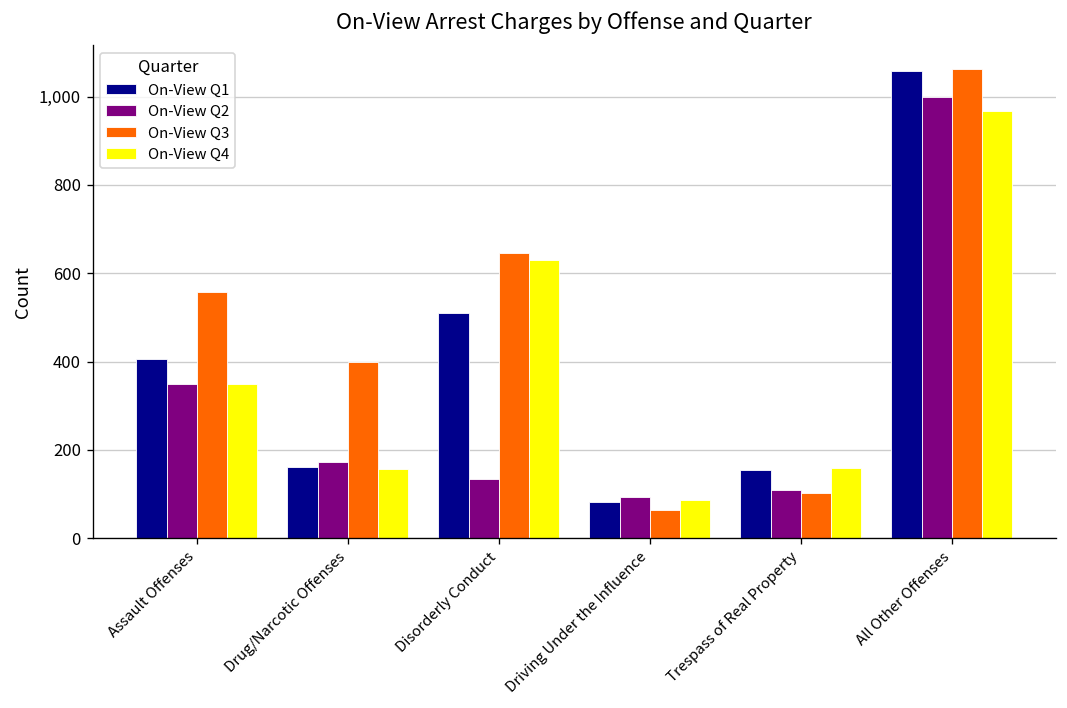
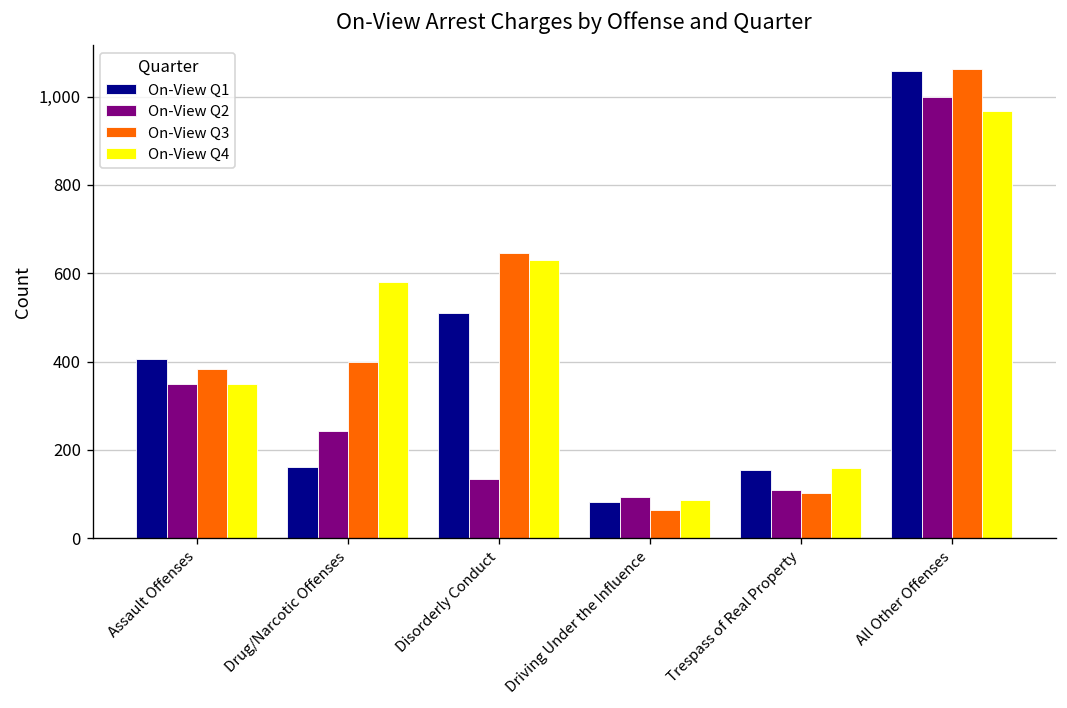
On-View Q3, Assault Offenses: 560 -> 380
On-View Q2, Drug/Narcotic Offenses: 170 -> 240
On-View Q4, Drug/Narcotic Offenses: 160 -> 580
